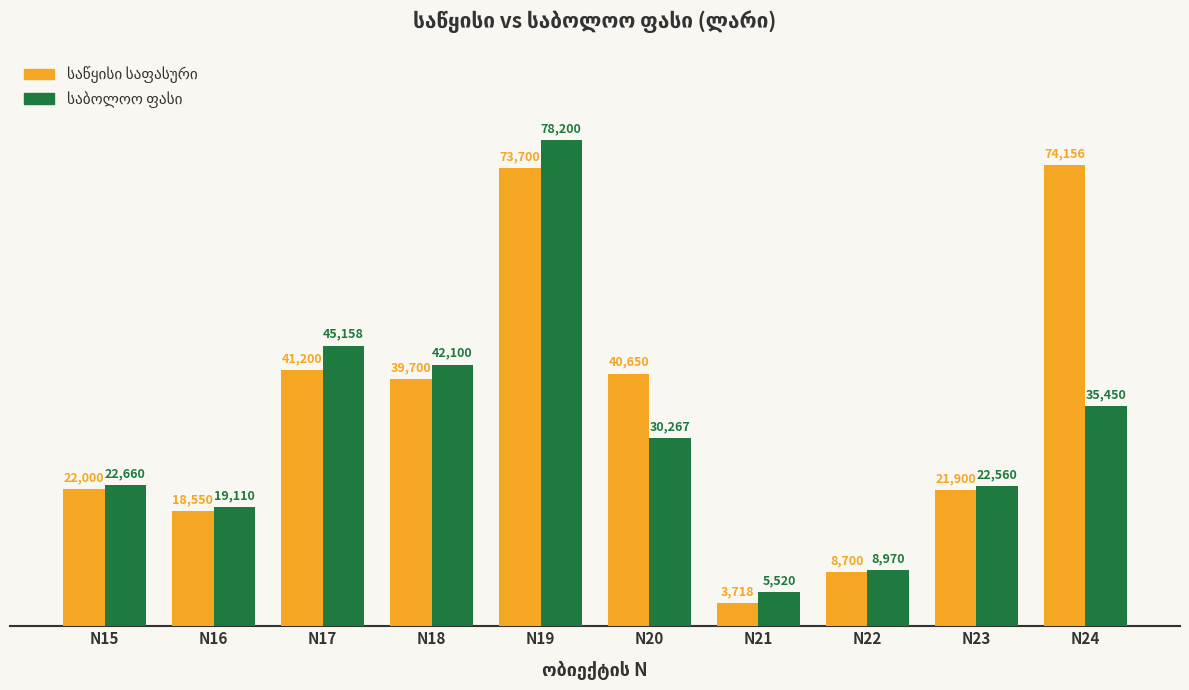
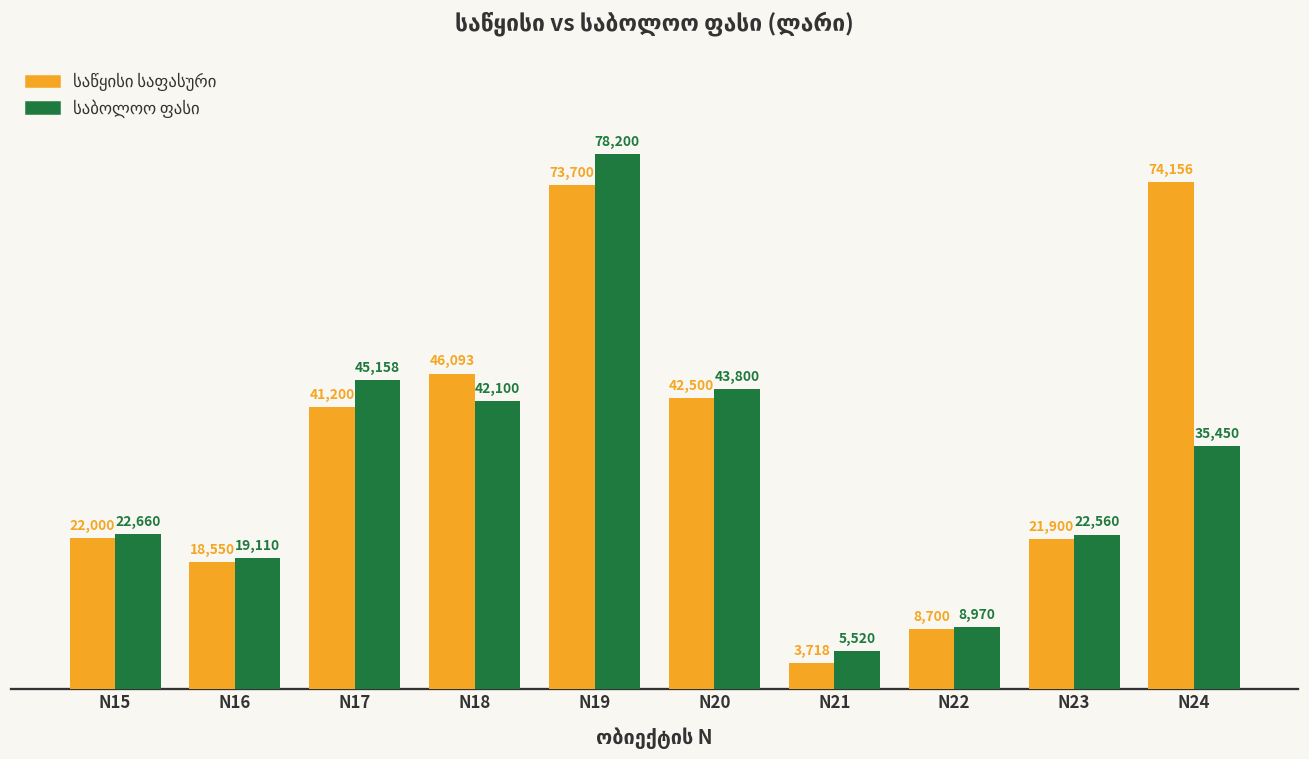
საწყისი საფასური, N18: 39,700 -> 46,093
საწყისი საფასური, N20: 40,650 -> 42,500
საბოლოო ფასი, N20: 30,267 -> 43,800
